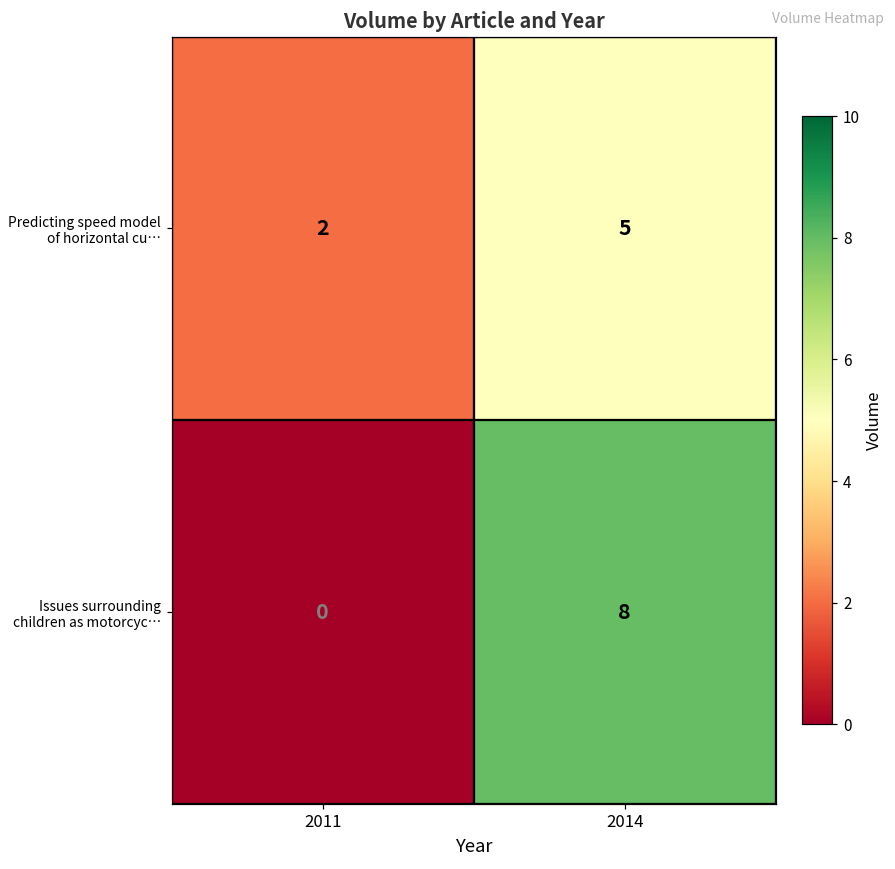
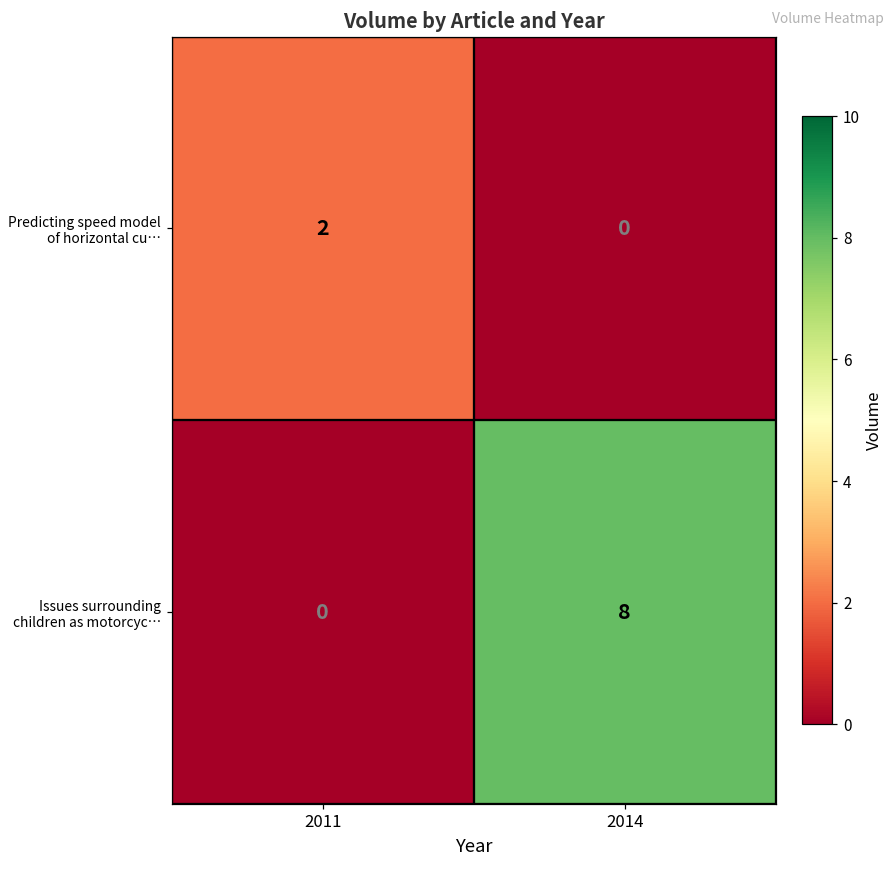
Predicting speed model of horizontal cu…, 2014: 5 -> 0
